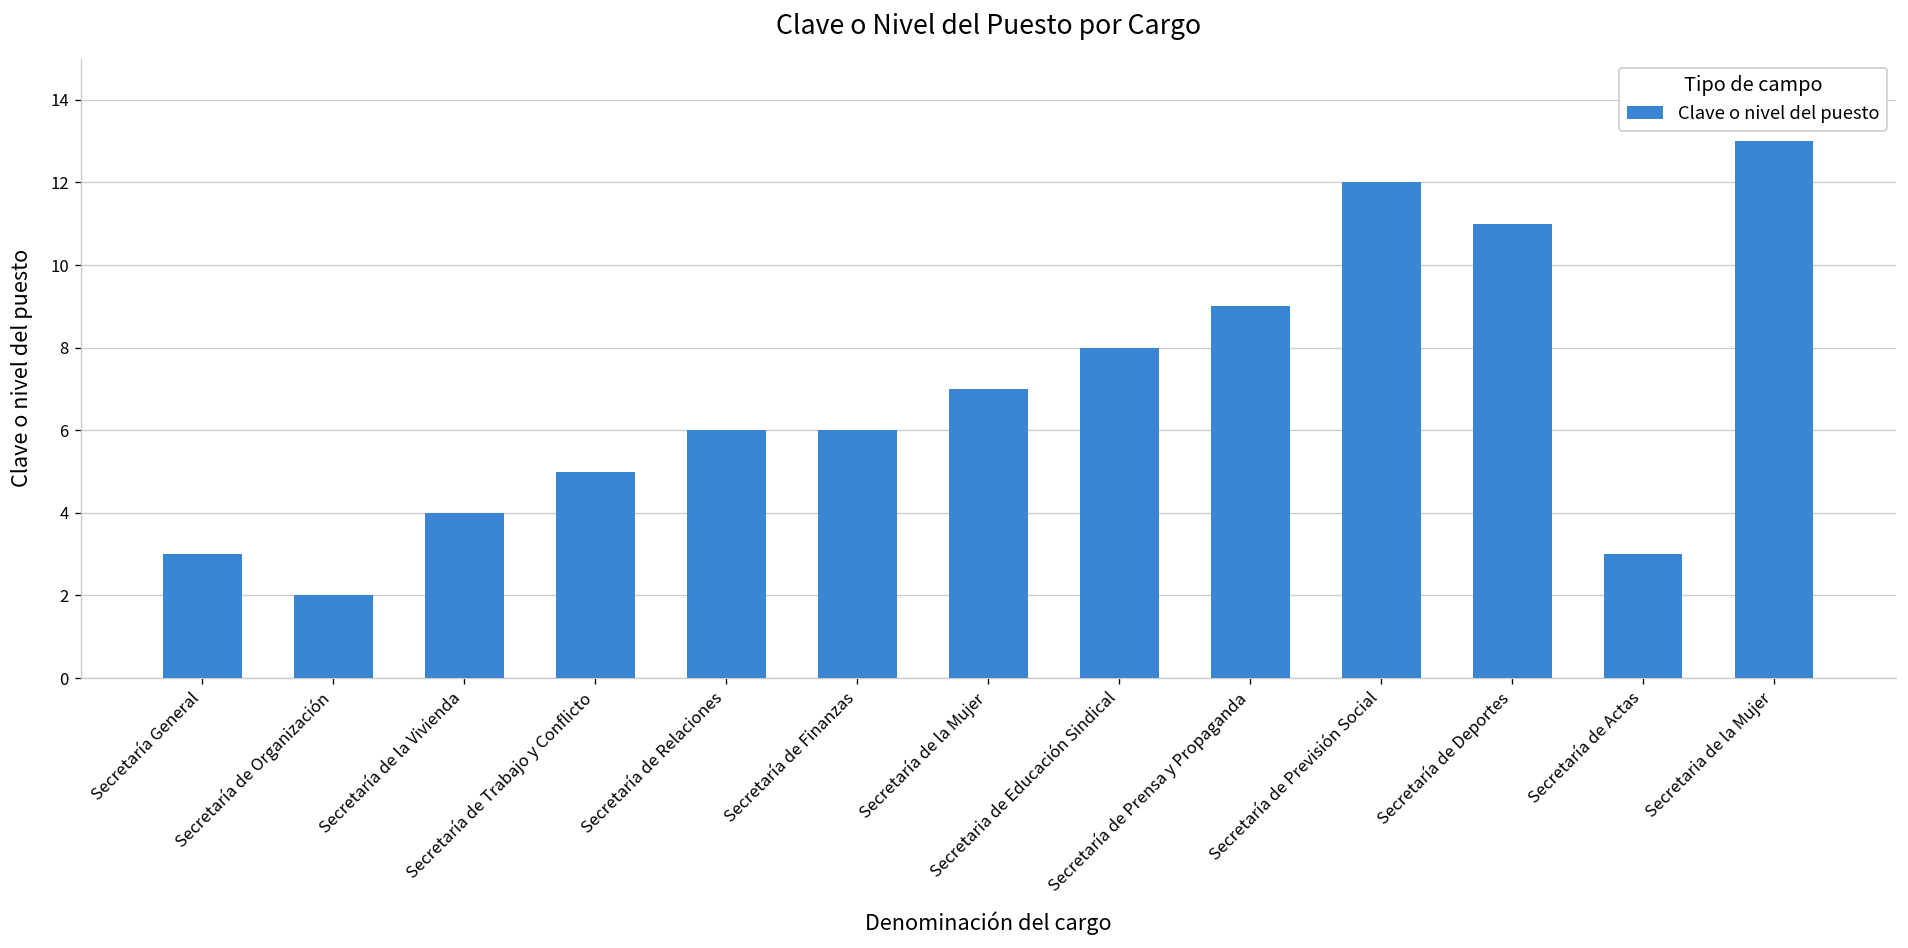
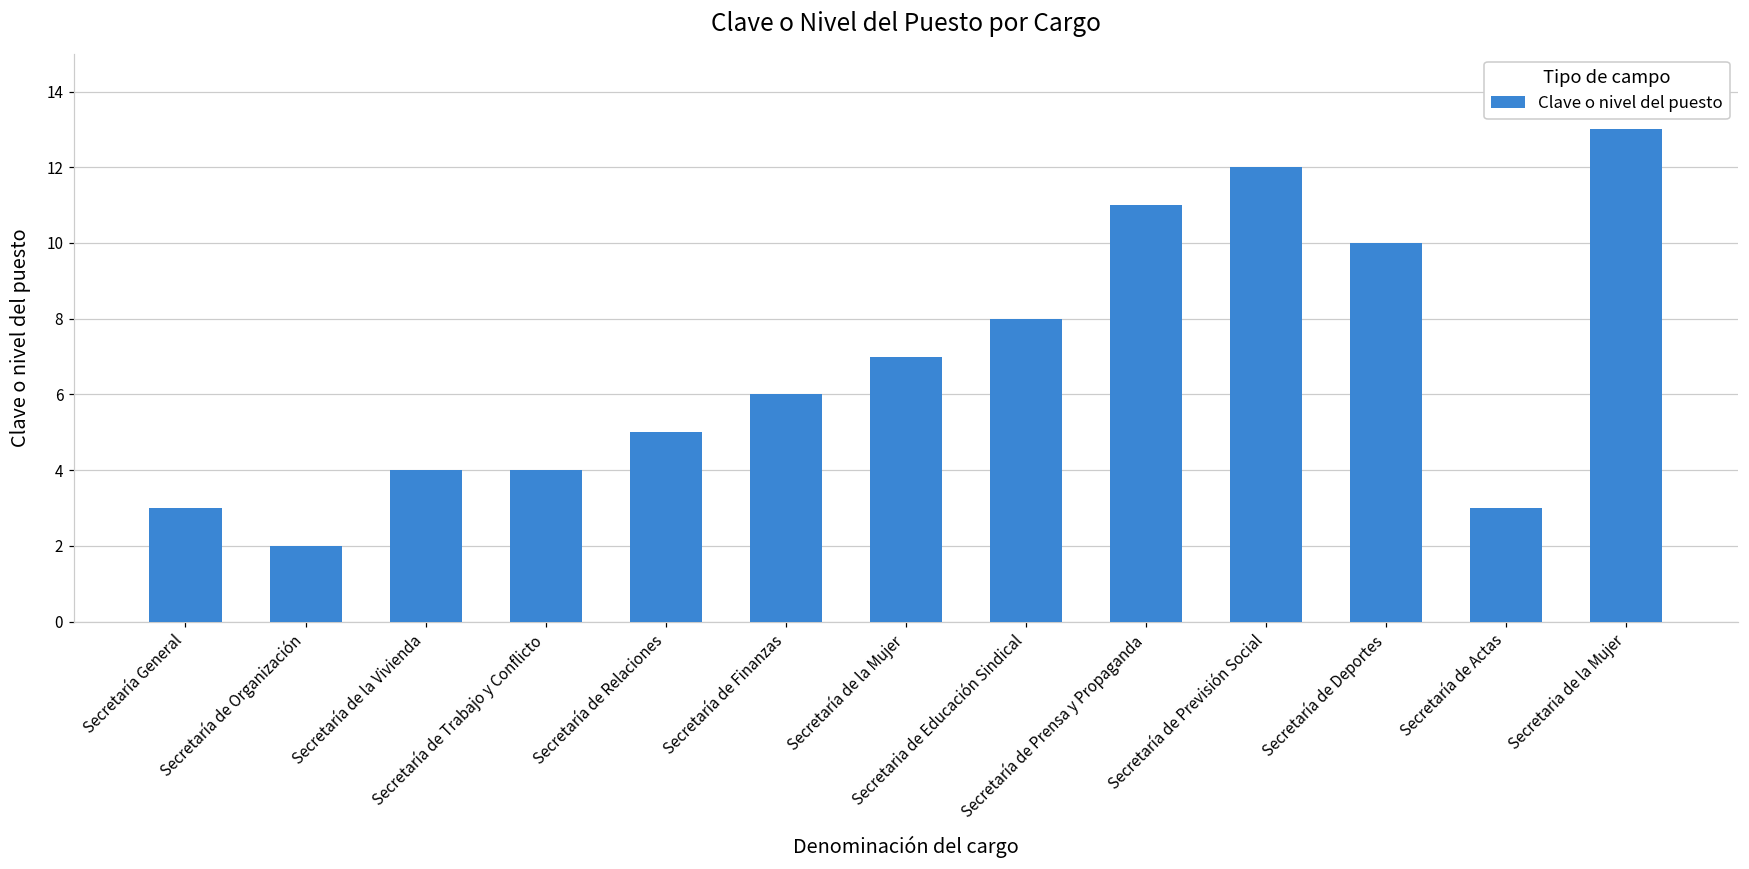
Secretaría de Trabajo y Conflicto: 5 -> 4
Secretaría de Relaciones: 6 -> 5
Secretaría de Prensa y Propaganda: 9 -> 11
Secretaría de Deportes: 11 -> 10
